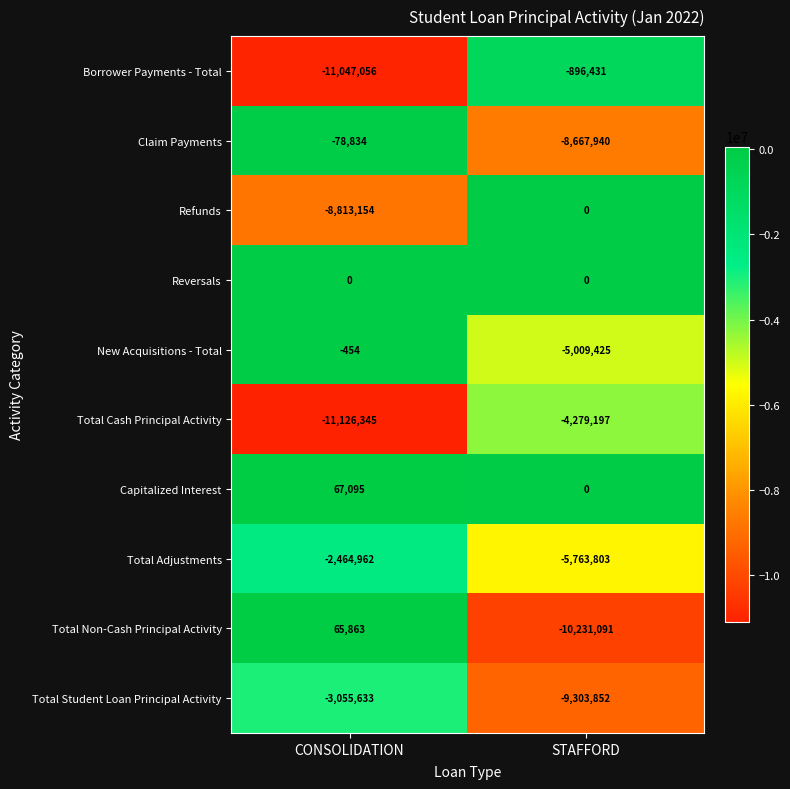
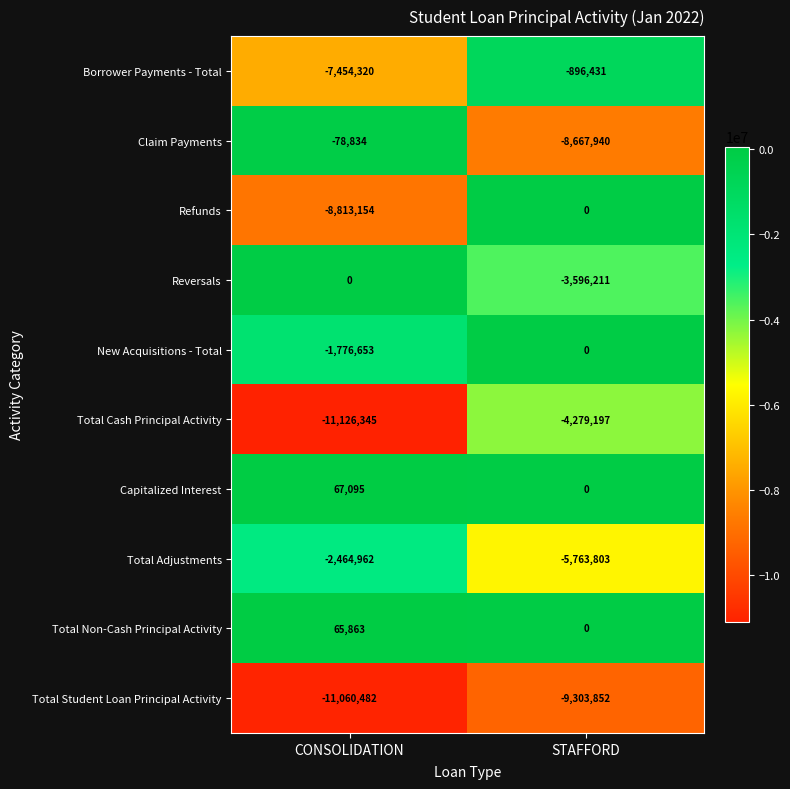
Borrower Payments - Total, CONSOLIDATION: -11,047,056 -> -7,454,320
Reversals, STAFFORD: 0 -> -3,596,211
New Acquisitions - Total, CONSOLIDATION: -454 -> -1,776,653
New Acquisitions - Total, STAFFORD: -5,009,425 -> 0
Total Non-Cash Principal Activity, STAFFORD: -10,231,091 -> 0
Total Student Loan Principal Activity, CONSOLIDATION: -3,055,633 -> -11,060,482
